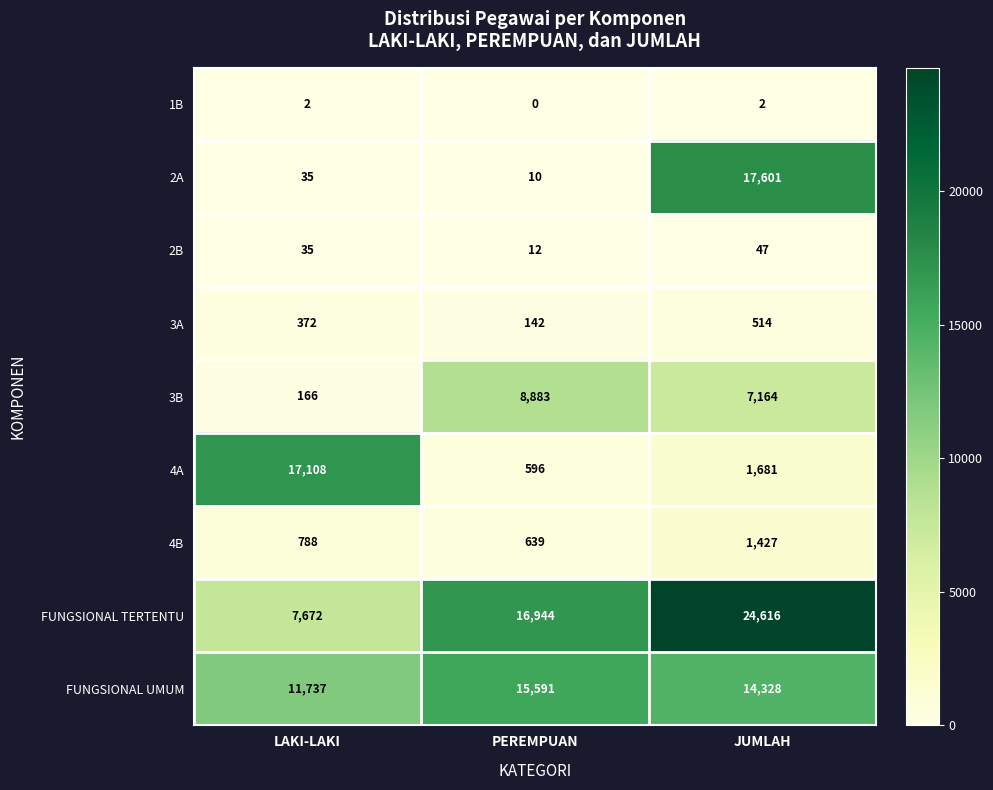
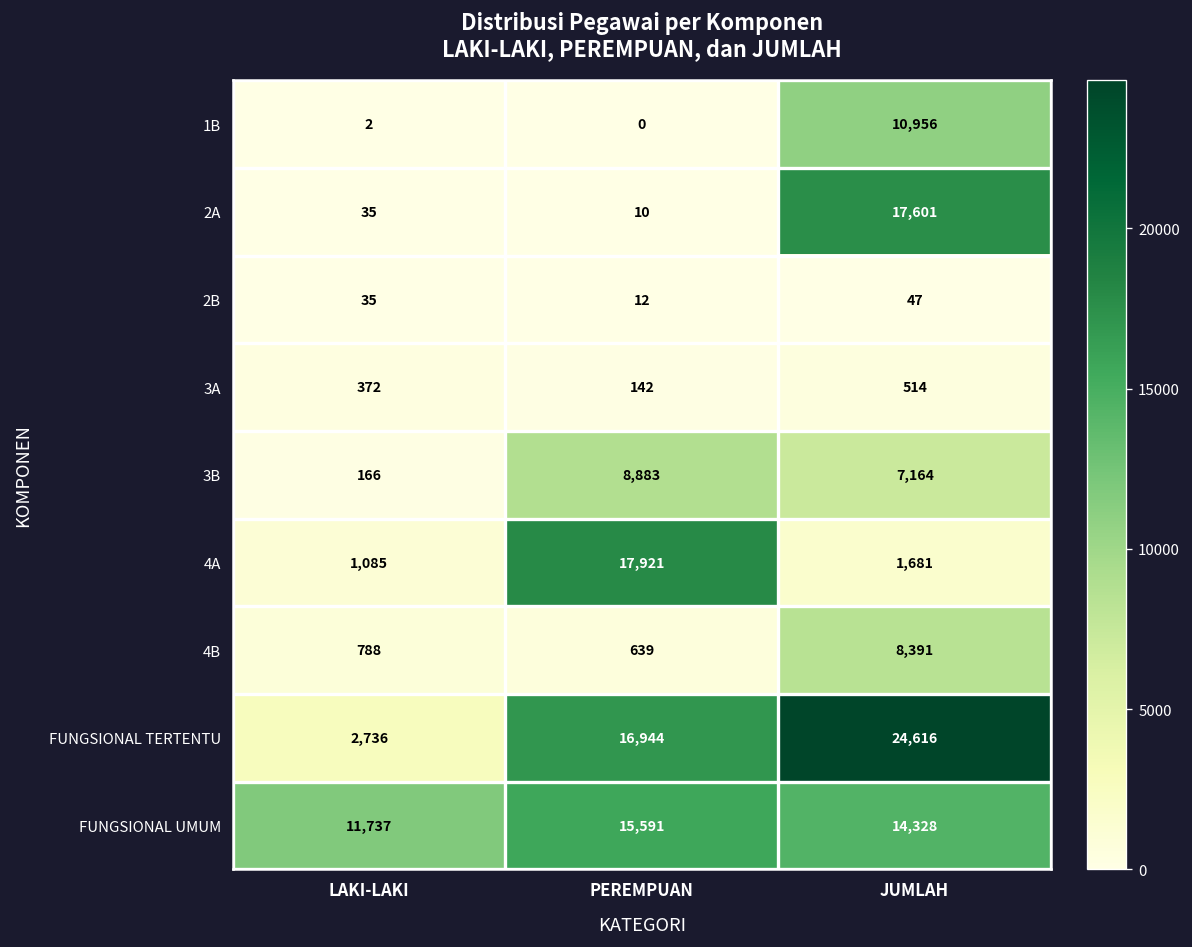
1B, JUMLAH: 2 -> 10,956
4A, LAKI-LAKI: 17,108 -> 1,085
4A, PEREMPUAN: 596 -> 17,921
4B, JUMLAH: 1,427 -> 8,391
FUNGSIONAL TERTENTU, LAKI-LAKI: 7,672 -> 2,736
